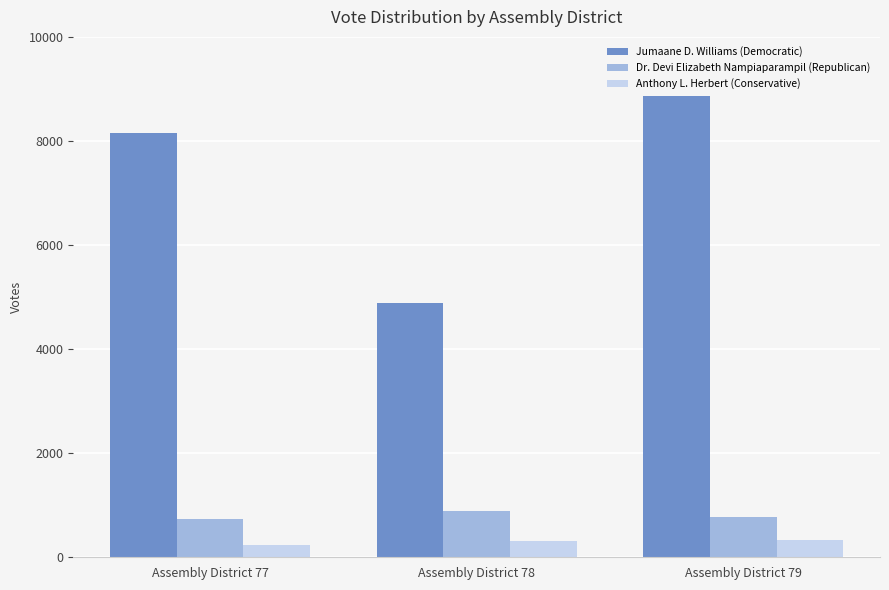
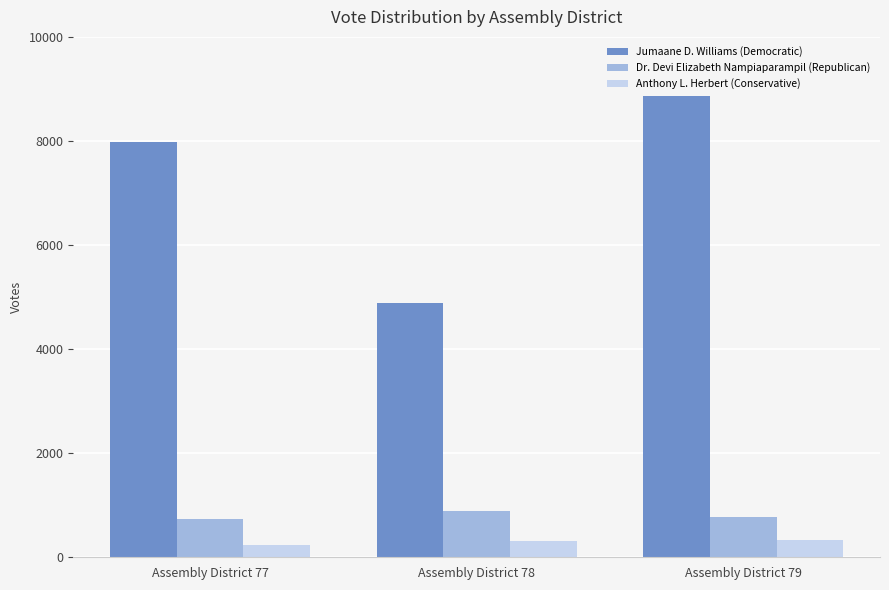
Jumaane D. Williams (Democratic), Assembly District 77: 8100 -> 8000
